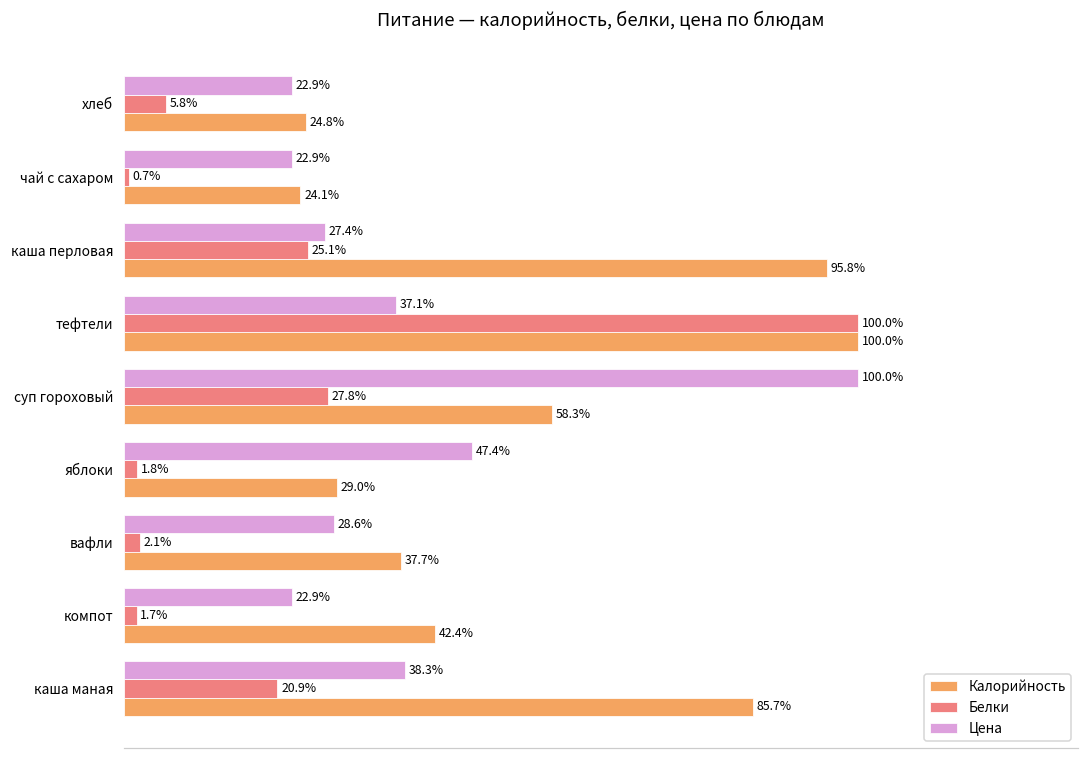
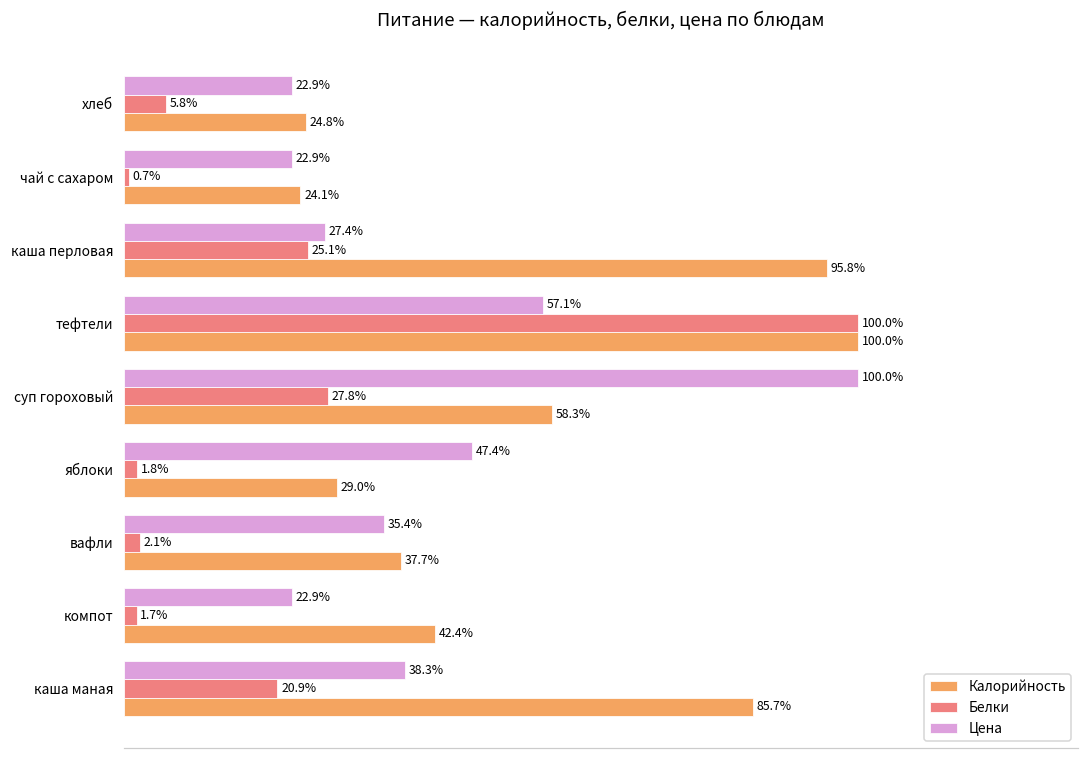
Цена, тефтели: 37.1% -> 57.1%
Цена, вафли: 28.6% -> 35.4%
